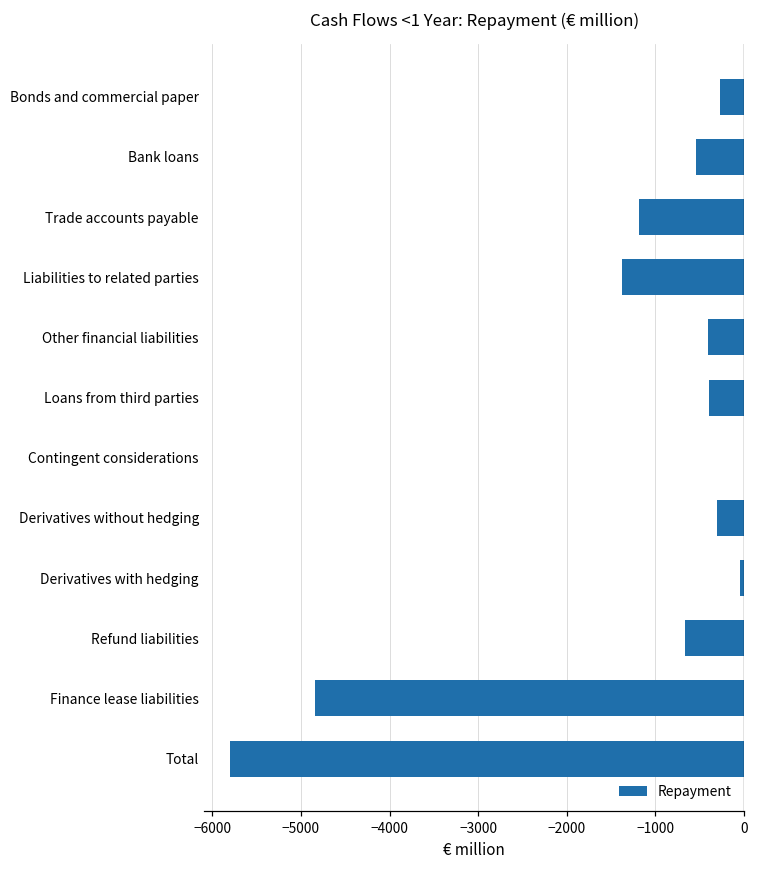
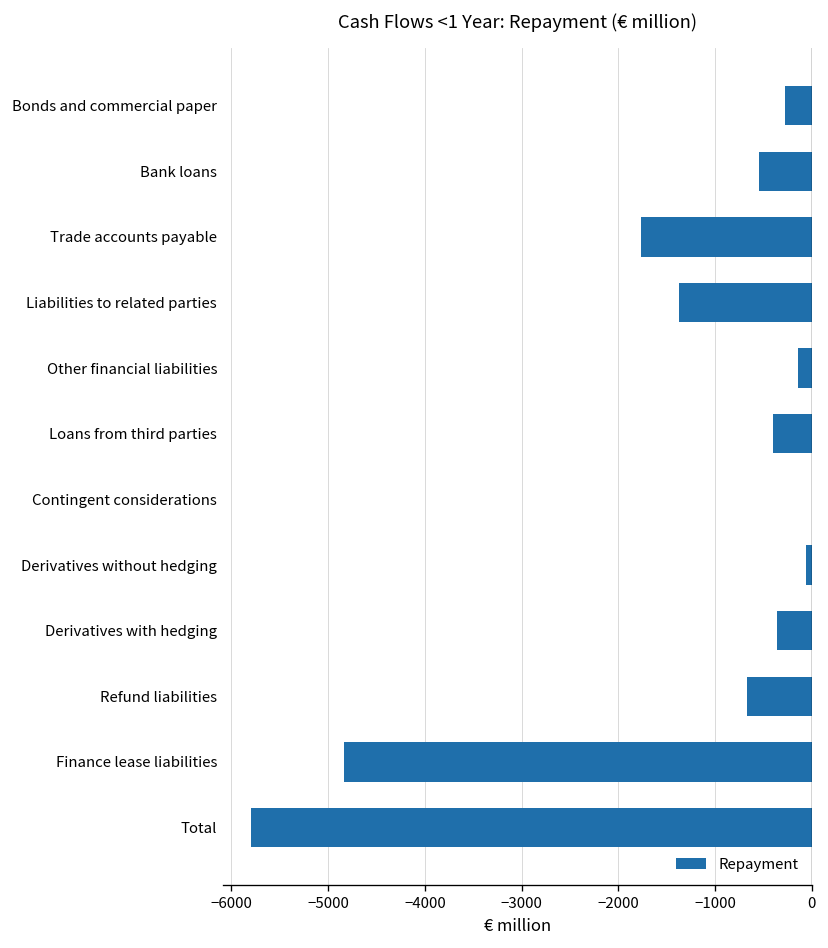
Trade accounts payable: -1200 -> -1800
Other financial liabilities: -400 -> -100
Derivatives without hedging: -300 -> -100
Derivatives with hedging: 0 -> -400
